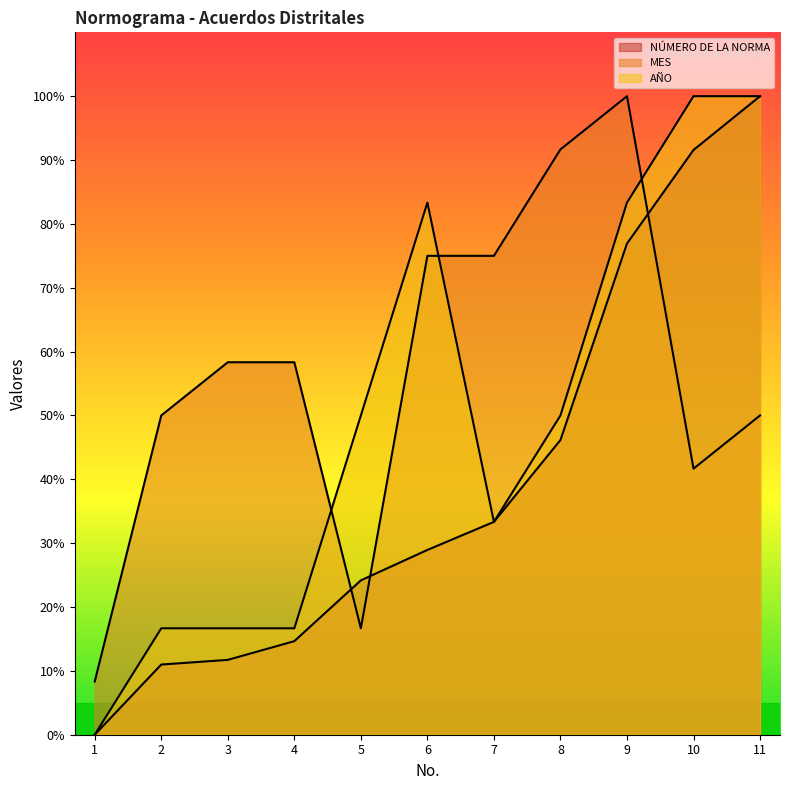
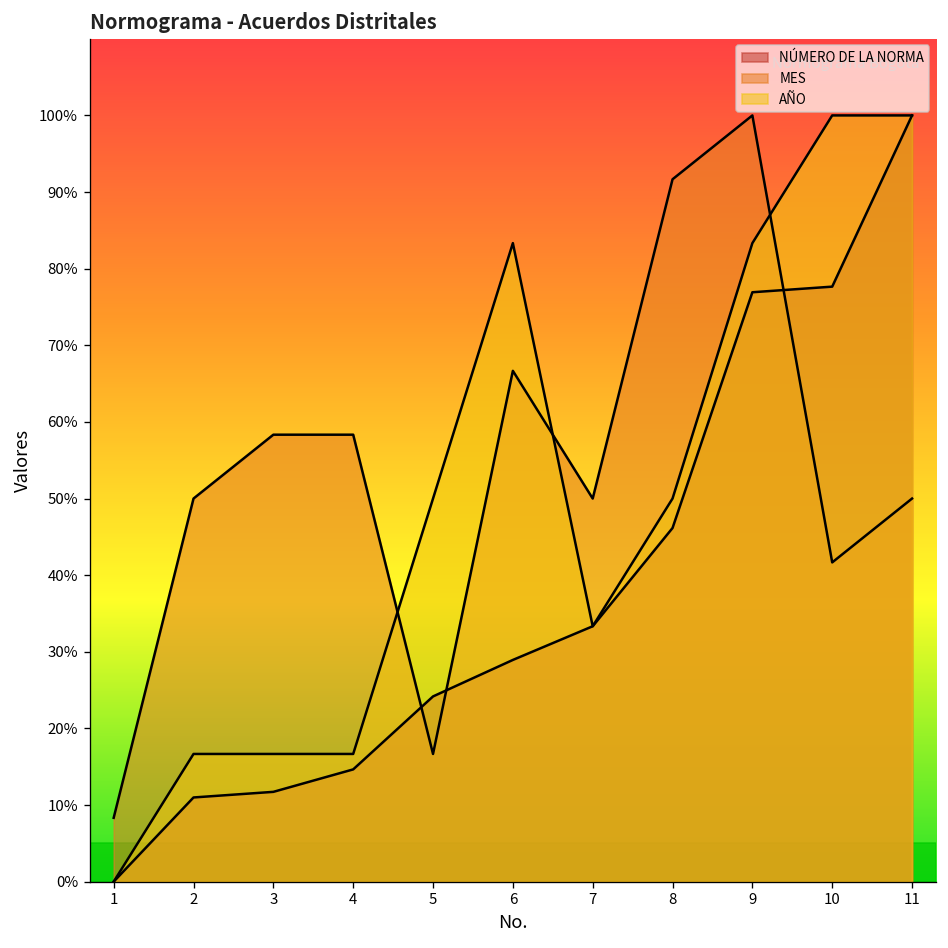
MES, 6: 75% -> 67%
MES, 7: 75% -> 50%
NÚMERO DE LA NORMA, 10: 92% -> 78%
